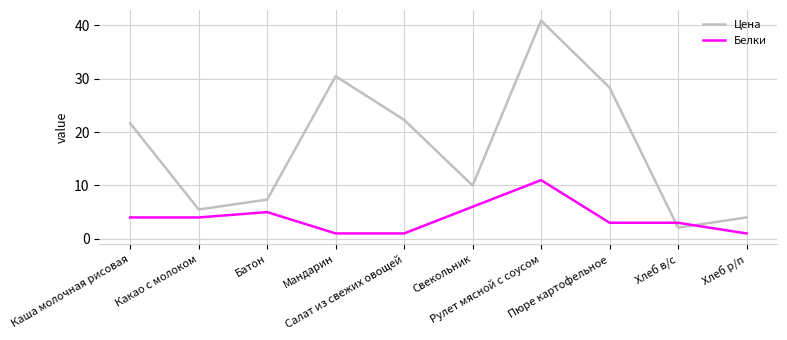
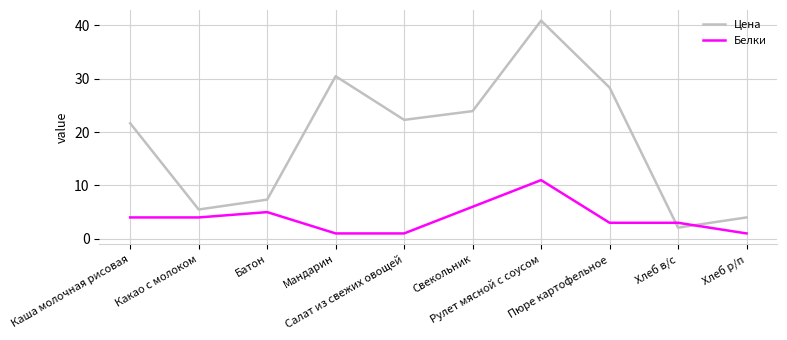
Цена, Свекольник: 10 -> 24
